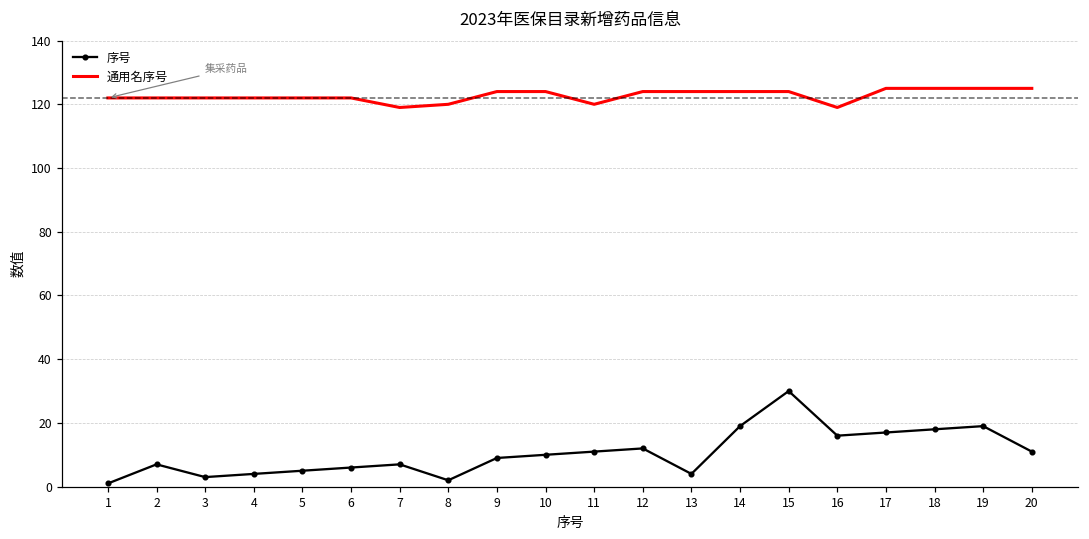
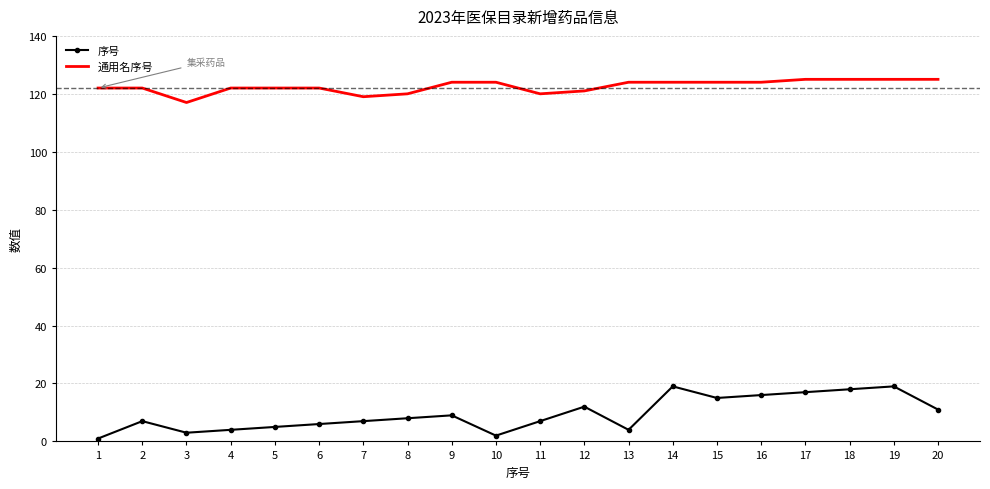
通用名序号, 3: 122 -> 117
序号, 8: 2 -> 8
序号, 10: 10 -> 2
序号, 11: 11 -> 7
通用名序号, 12: 124 -> 121
序号, 15: 30 -> 15
通用名序号, 16: 119 -> 124
